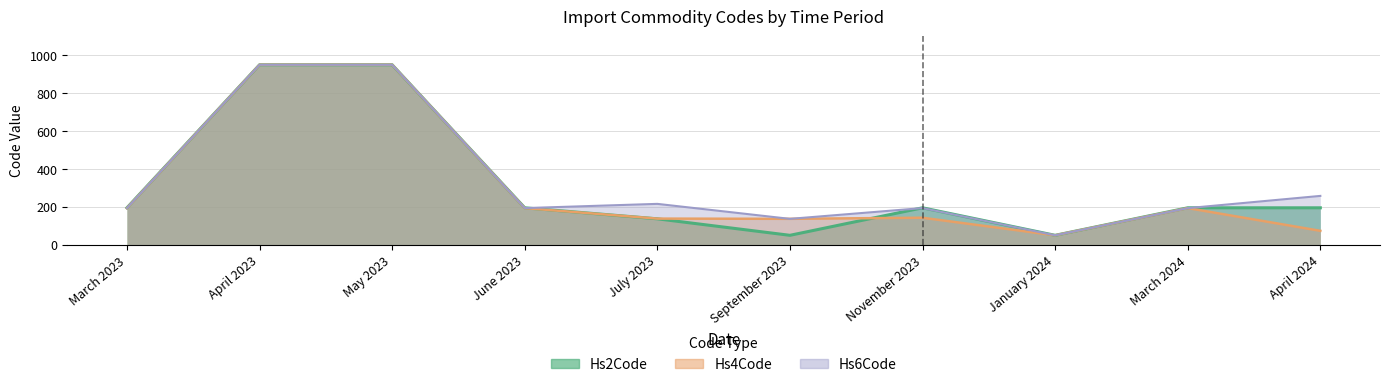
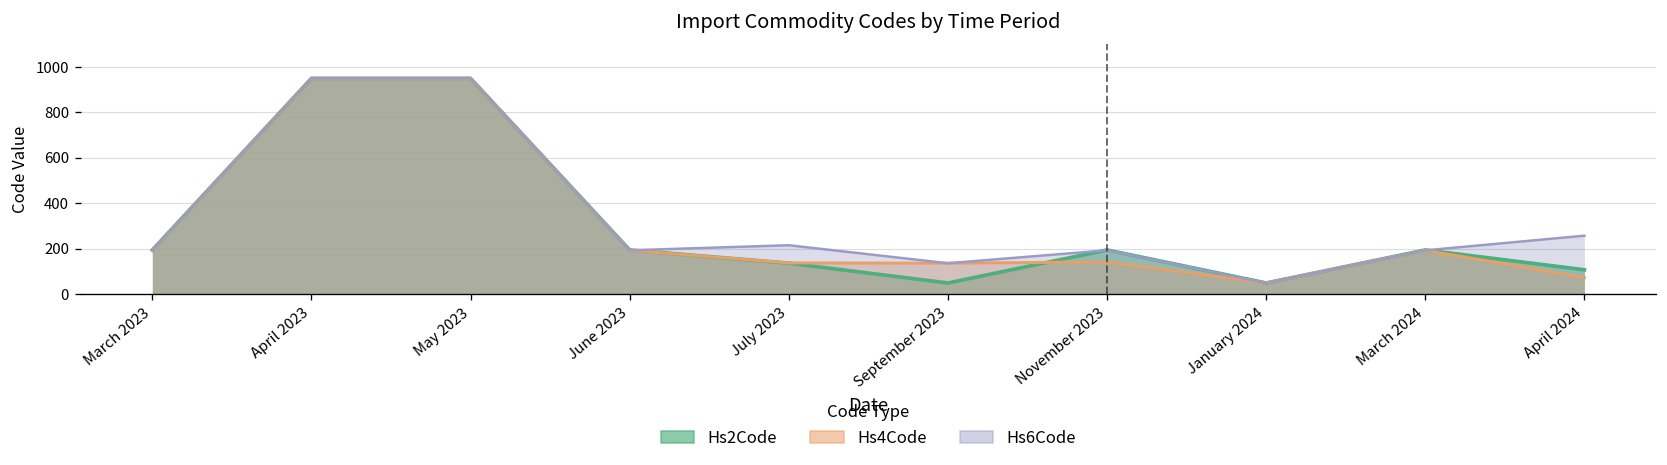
Hs2Code, April 2024: 200 -> 110
